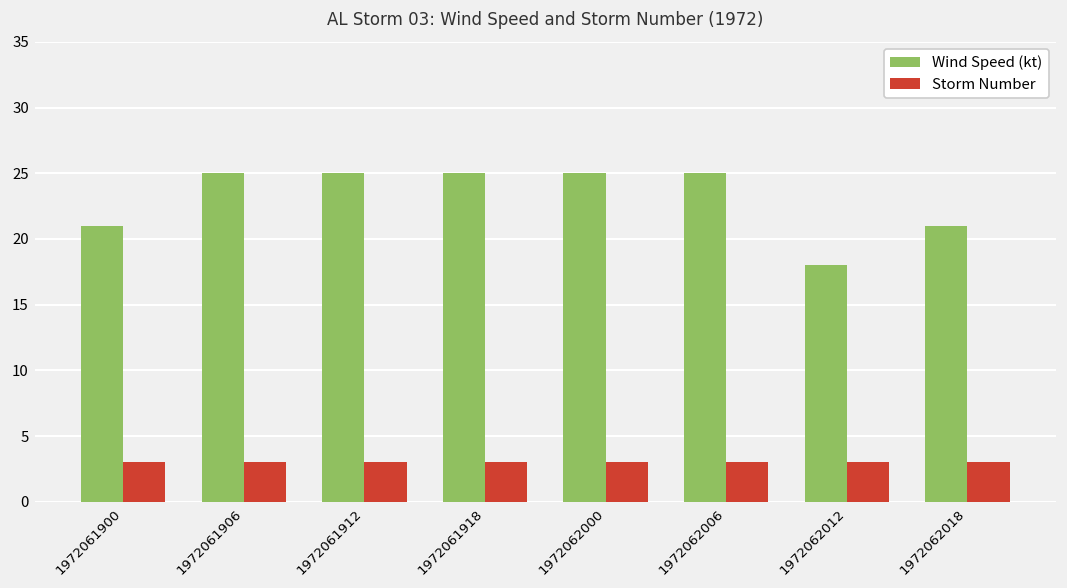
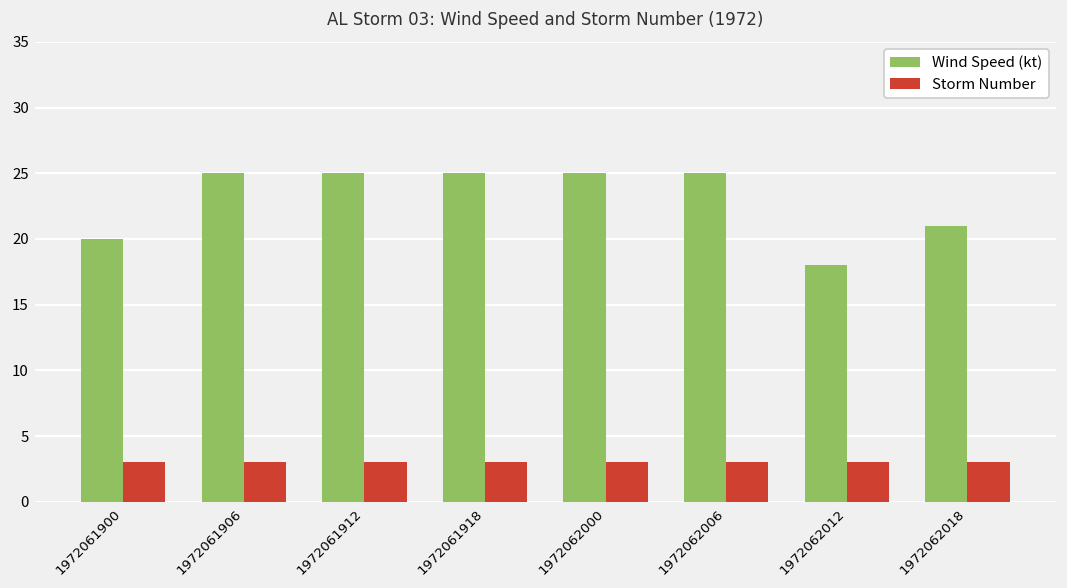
Wind Speed (kt), 1972061900: 21 -> 20
